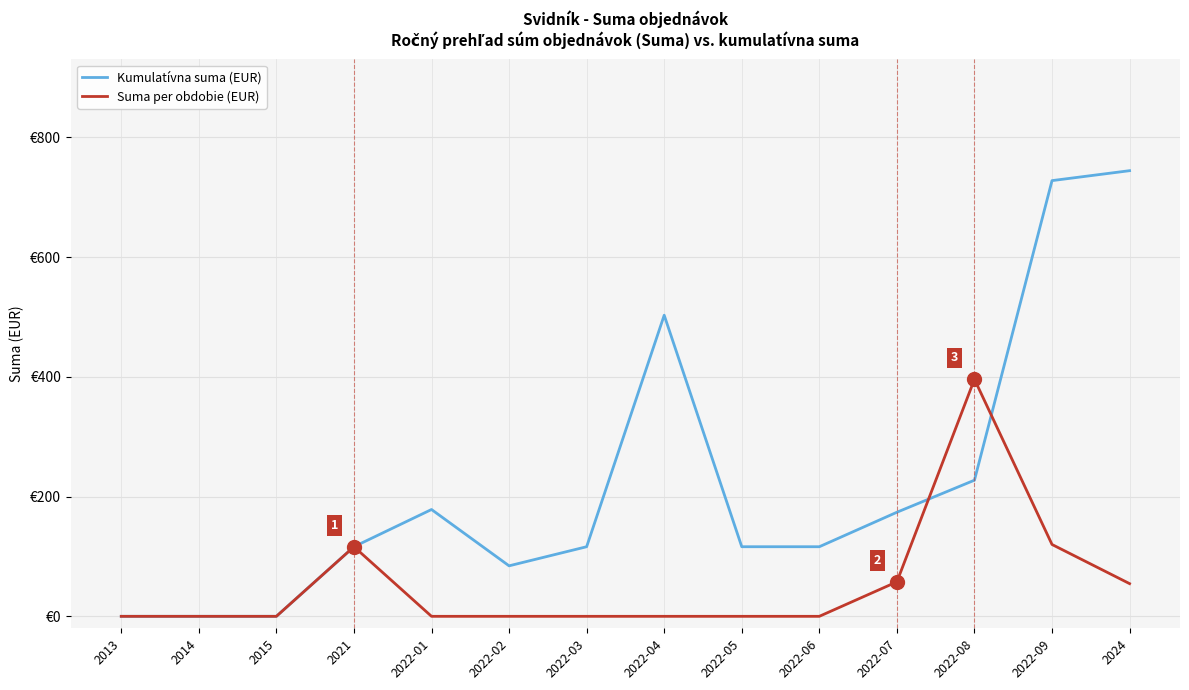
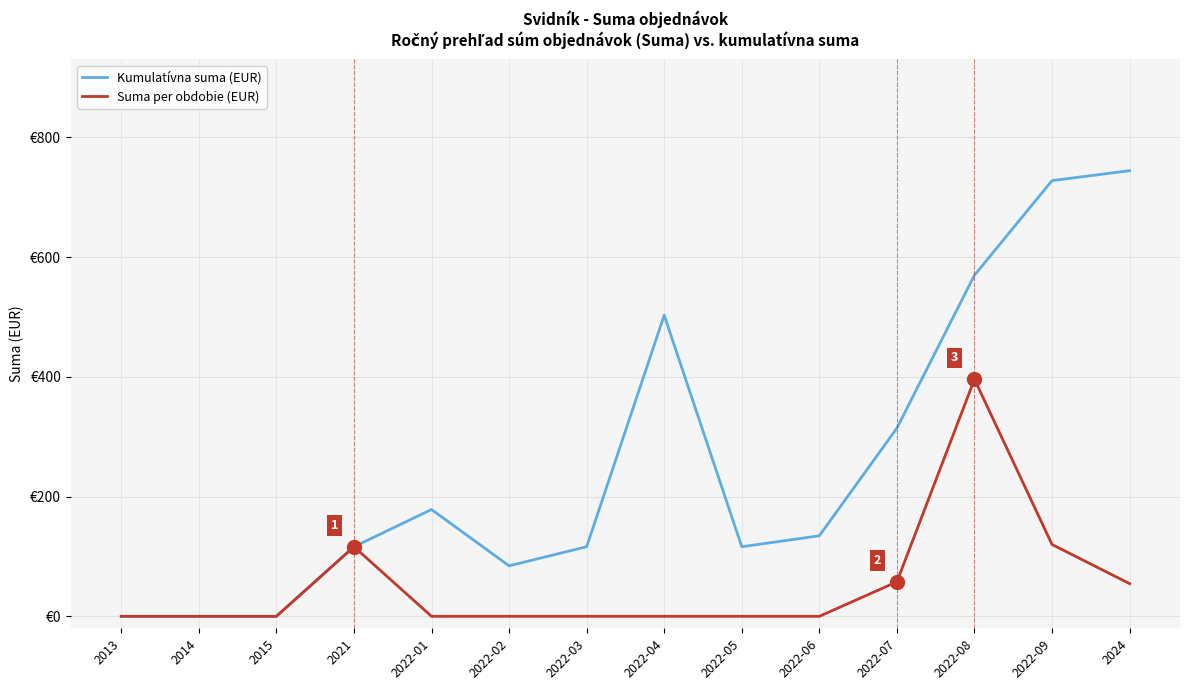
Kumulatívna suma (EUR), 2022-06: €120 -> €130
Kumulatívna suma (EUR), 2022-07: €170 -> €310
Kumulatívna suma (EUR), 2022-08: €230 -> €570
